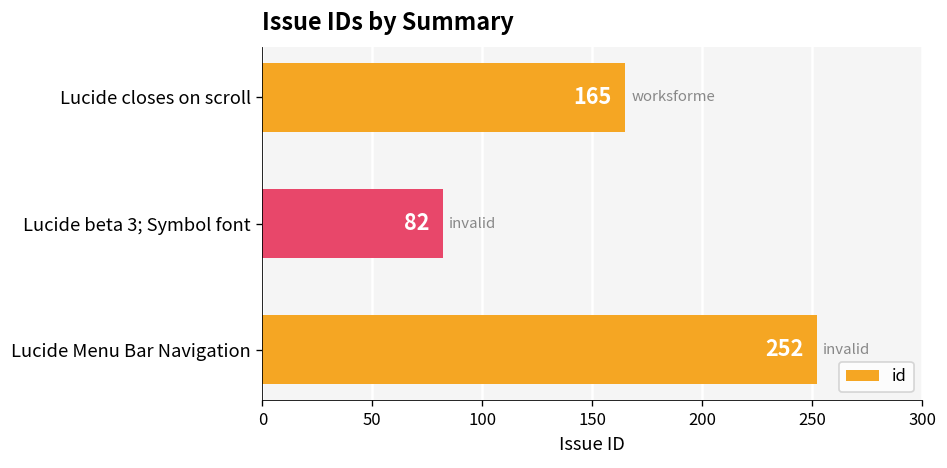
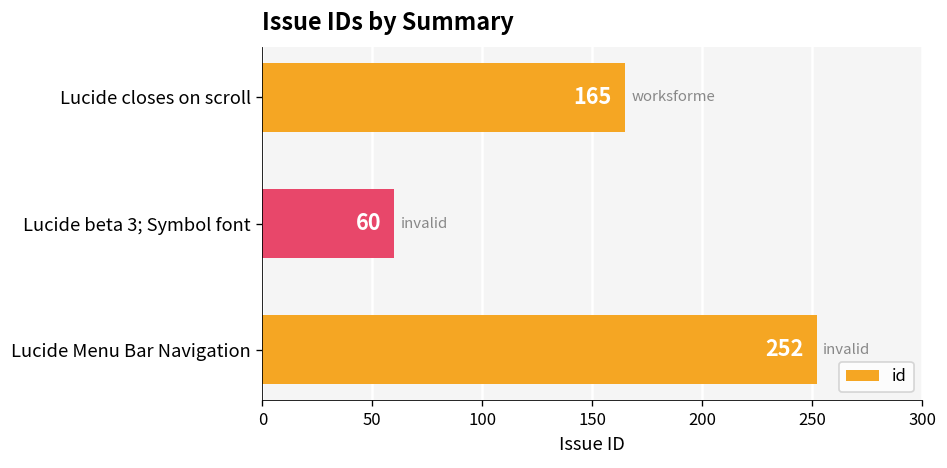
Lucide beta 3; Symbol font: 82 -> 60
